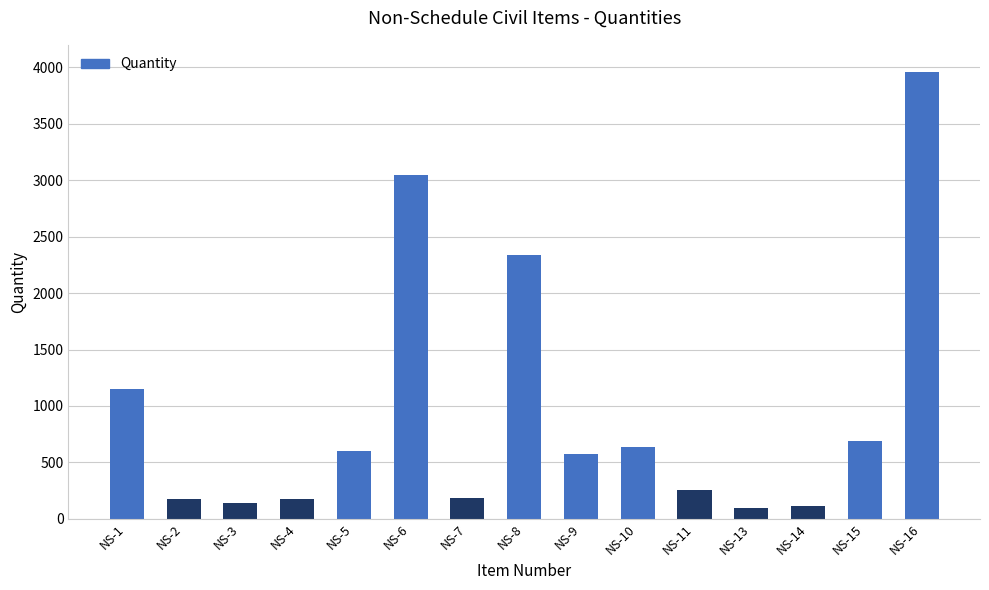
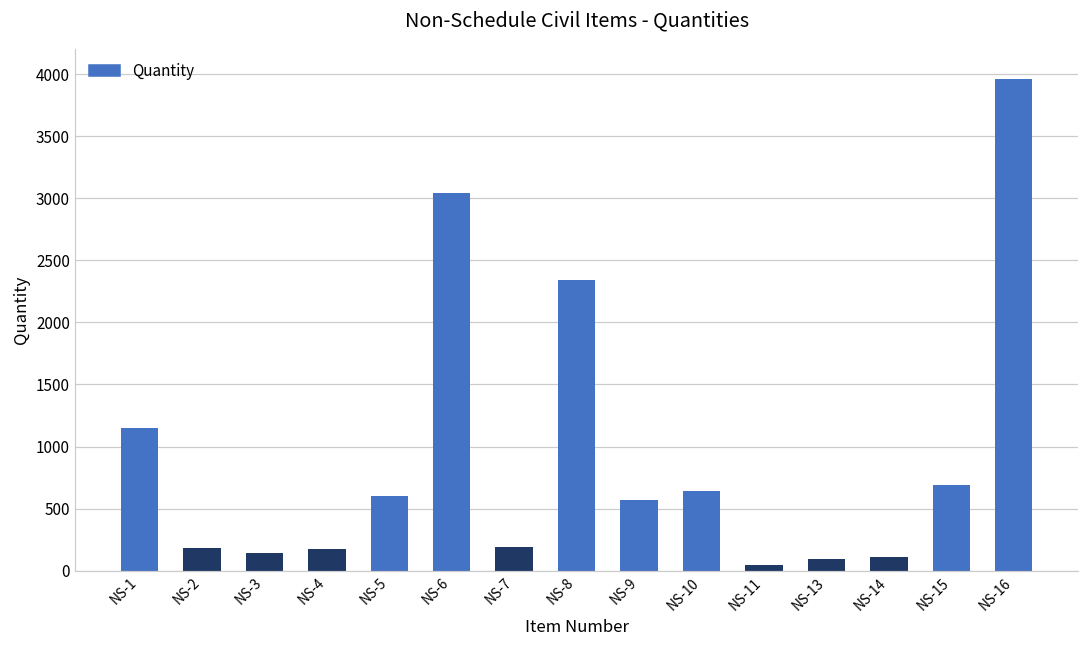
NS-11: 260 -> 40
